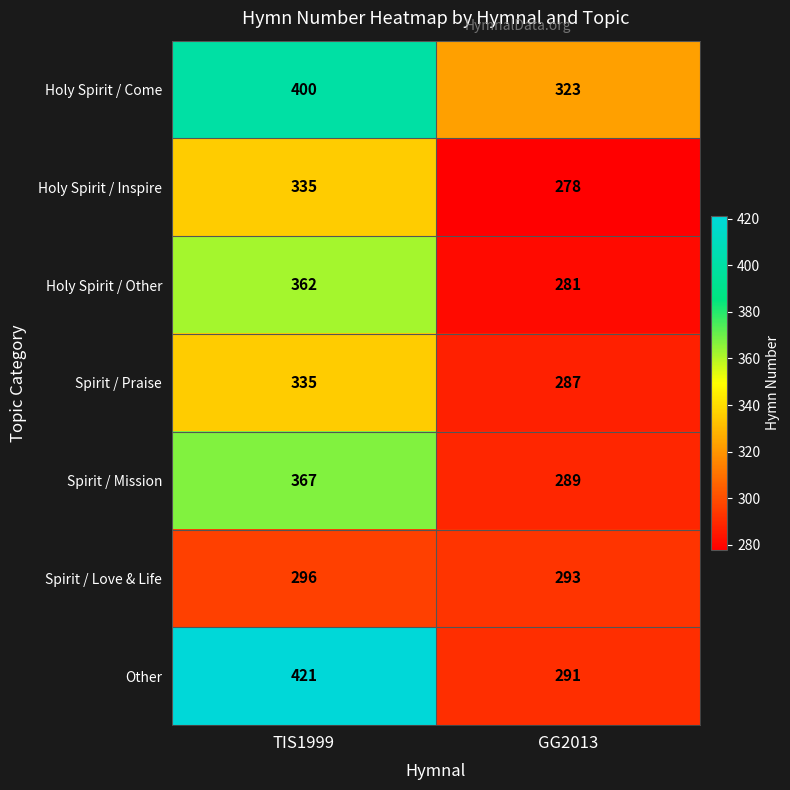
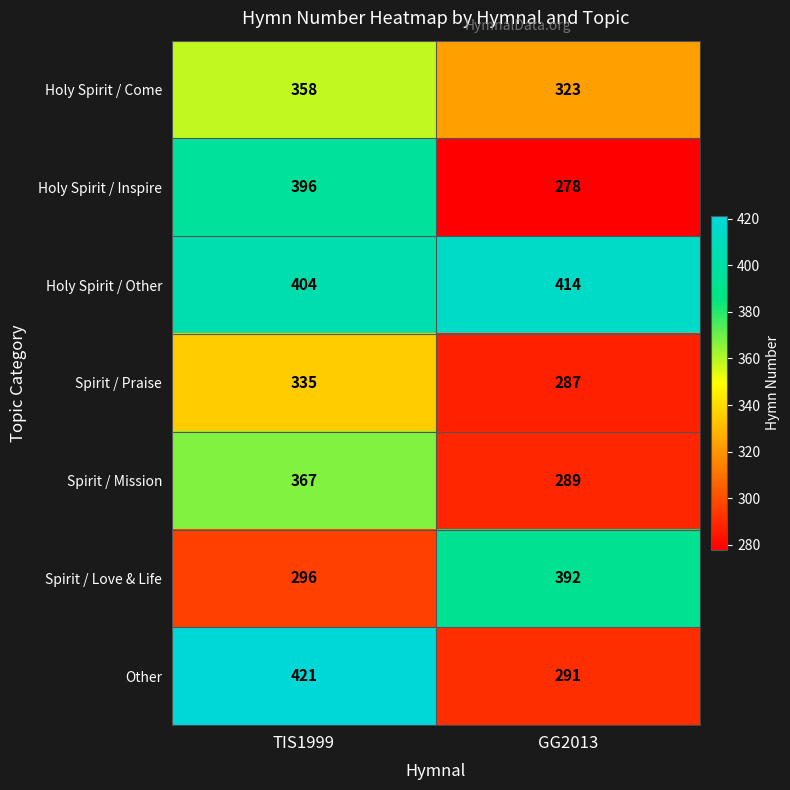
Holy Spirit / Come, TIS1999: 400 -> 358
Holy Spirit / Inspire, TIS1999: 335 -> 396
Holy Spirit / Other, TIS1999: 362 -> 404
Holy Spirit / Other, GG2013: 281 -> 414
Spirit / Love & Life, GG2013: 293 -> 392
